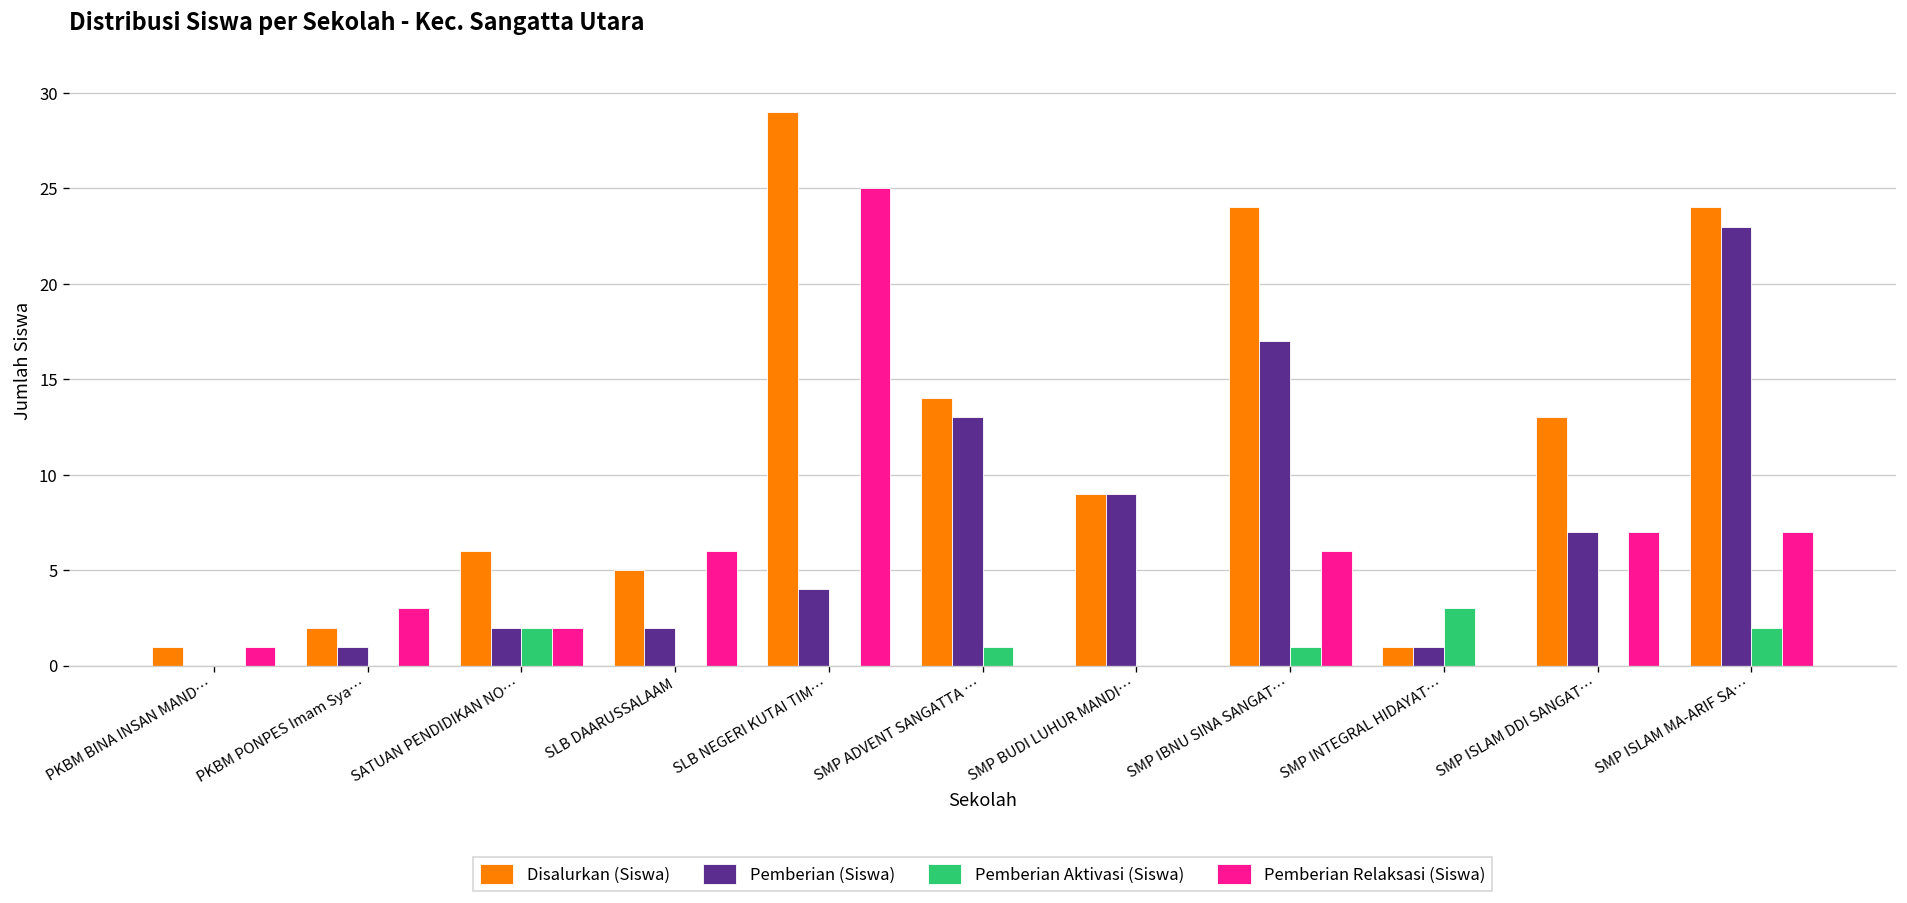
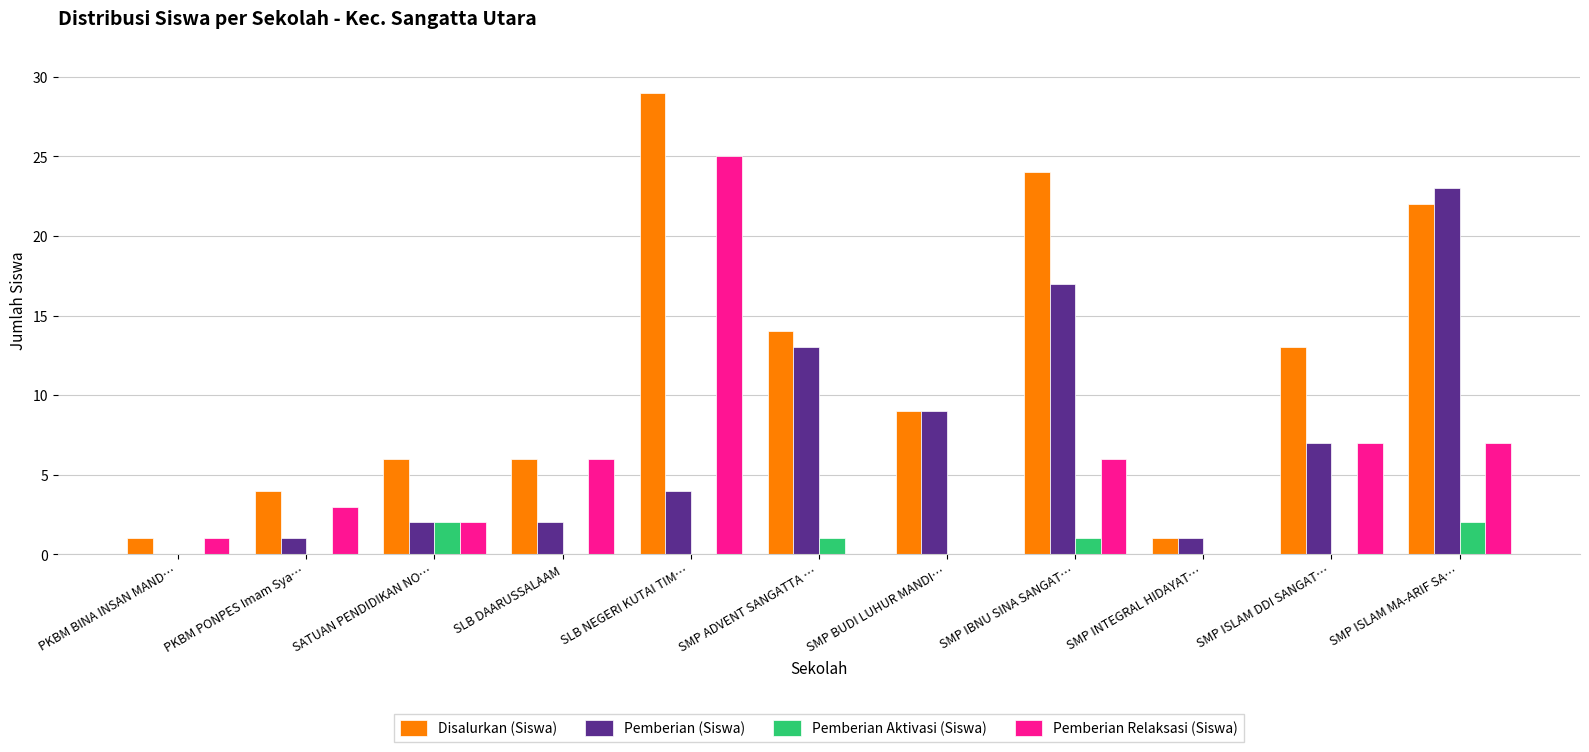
Disalurkan (Siswa), PKBM PONPES Imam Sya…: 2 -> 4
Disalurkan (Siswa), SLB DAARUSSALAAM: 5 -> 6
Pemberian Aktivasi (Siswa), SMP INTEGRAL HIDAYAT…: 3 -> 0
Disalurkan (Siswa), SMP ISLAM MA-ARIF SA…: 24 -> 22
